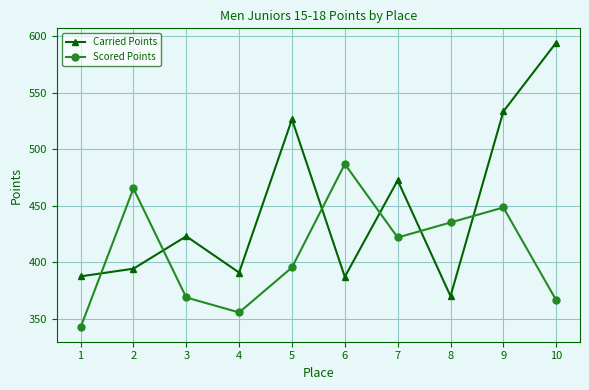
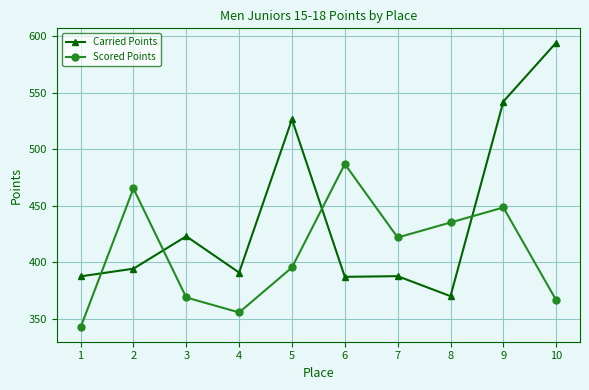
Carried Points, 7: 472 -> 388
Carried Points, 9: 533 -> 542
